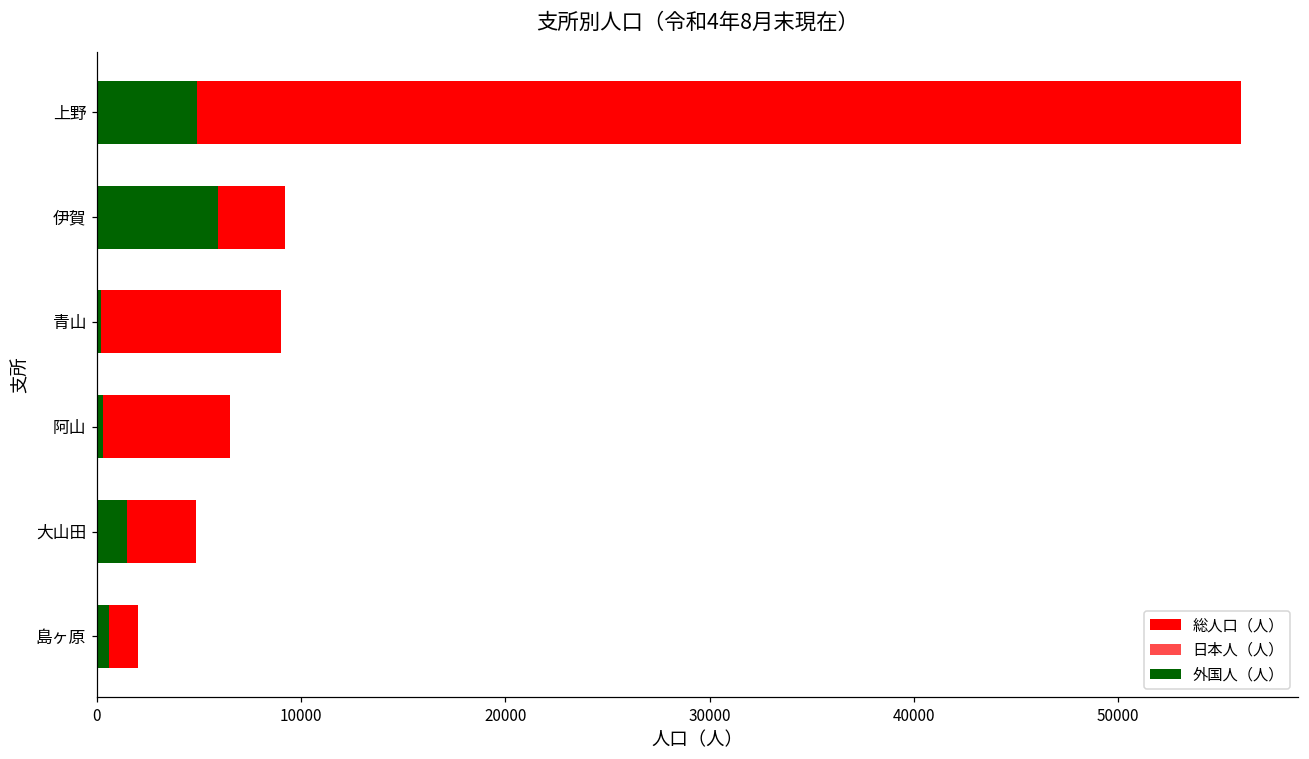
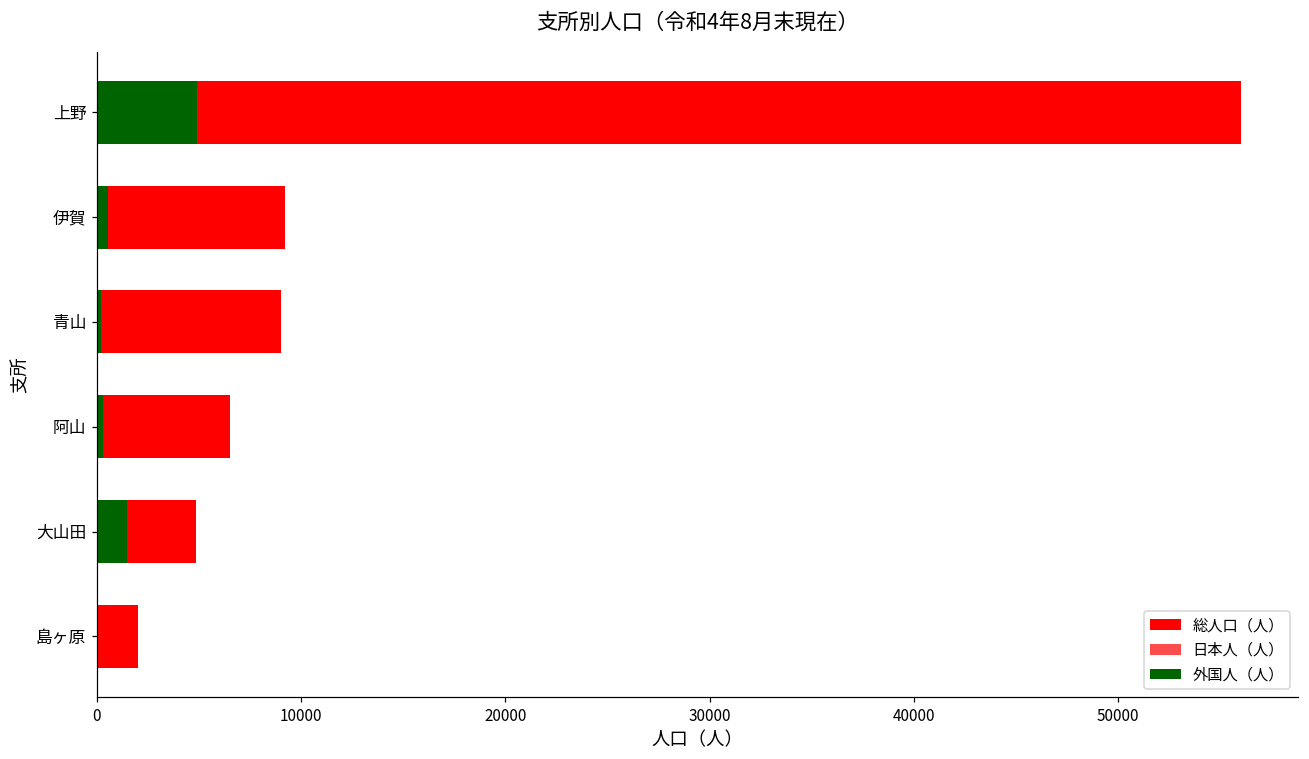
外国人（人）, 伊賀: 5900 -> 500
外国人（人）, 島ヶ原: 600 -> 0
